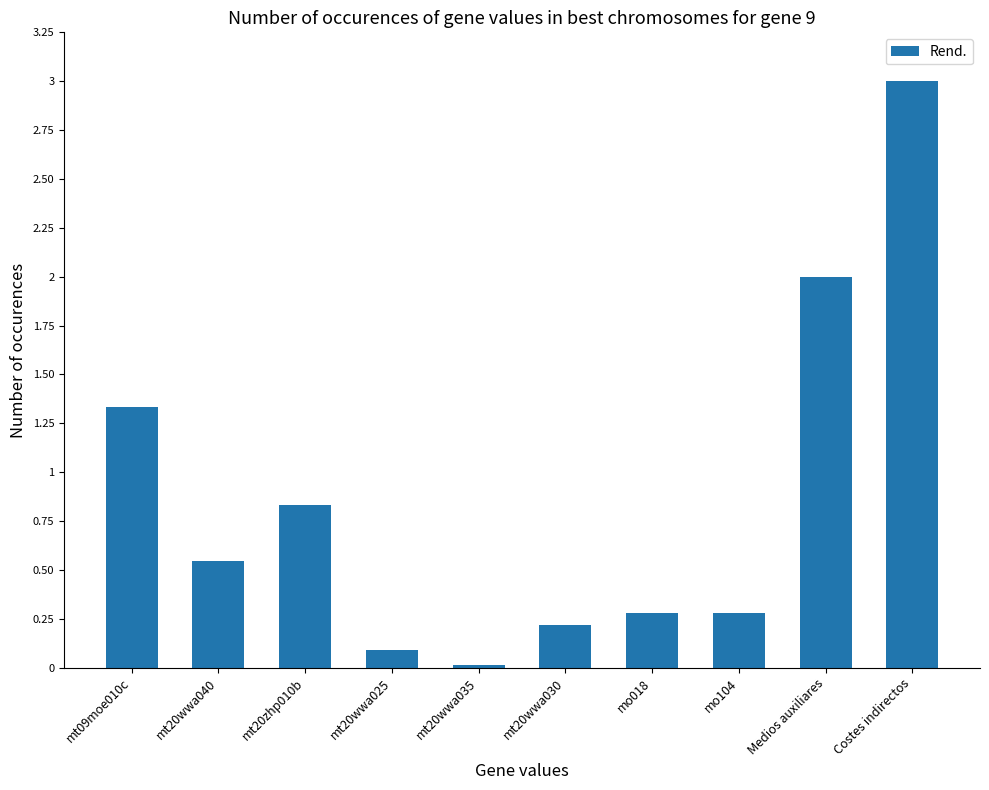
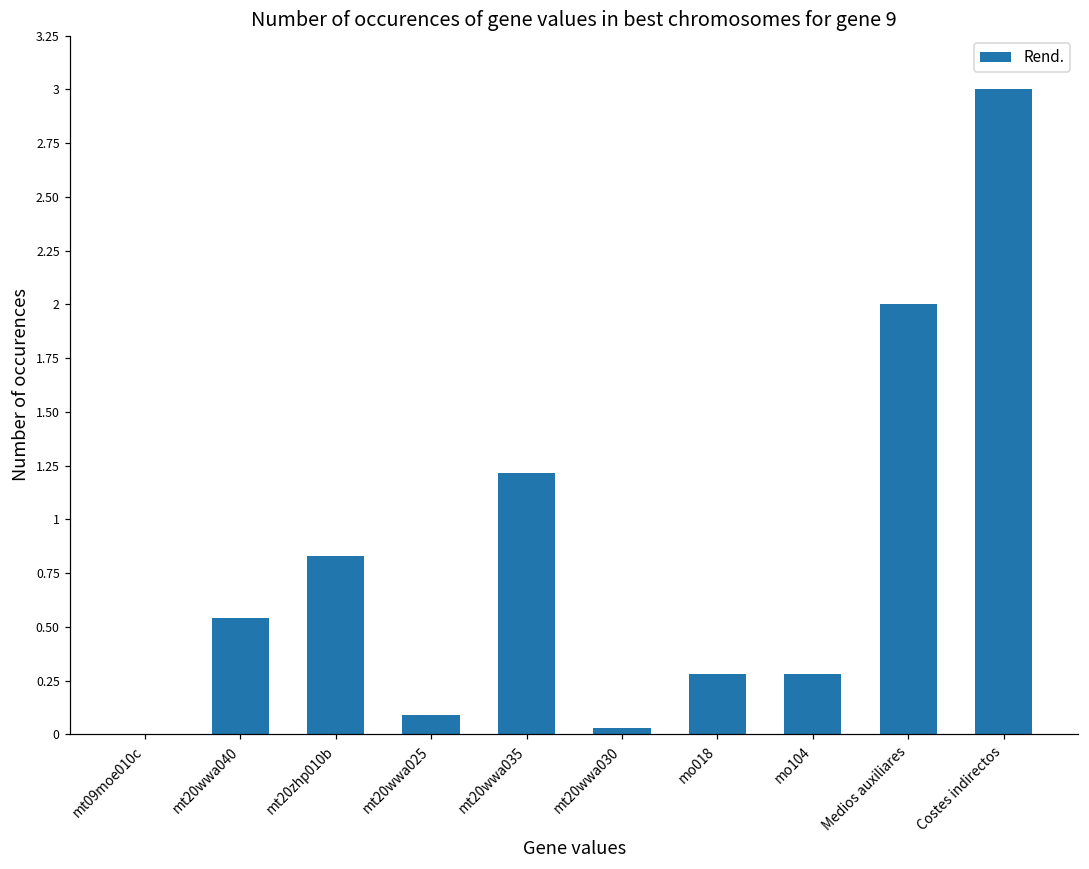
mt09moe010c: 1.34 -> 0.00
mt20wwa035: 0.02 -> 1.22
mt20wwa030: 0.22 -> 0.03
